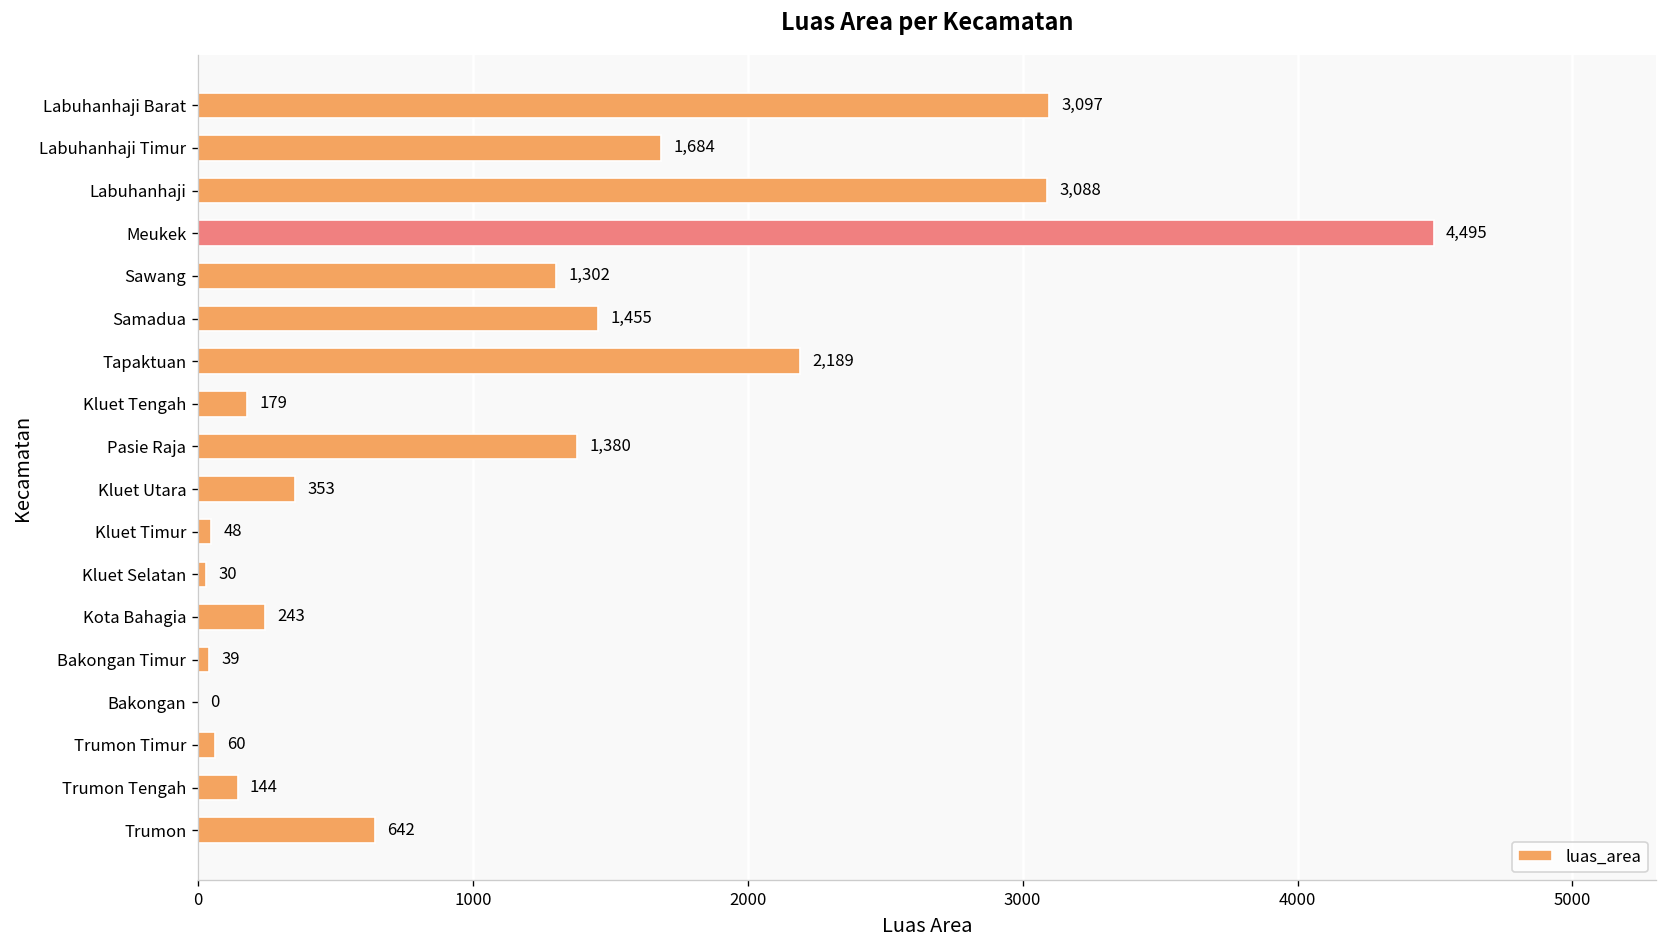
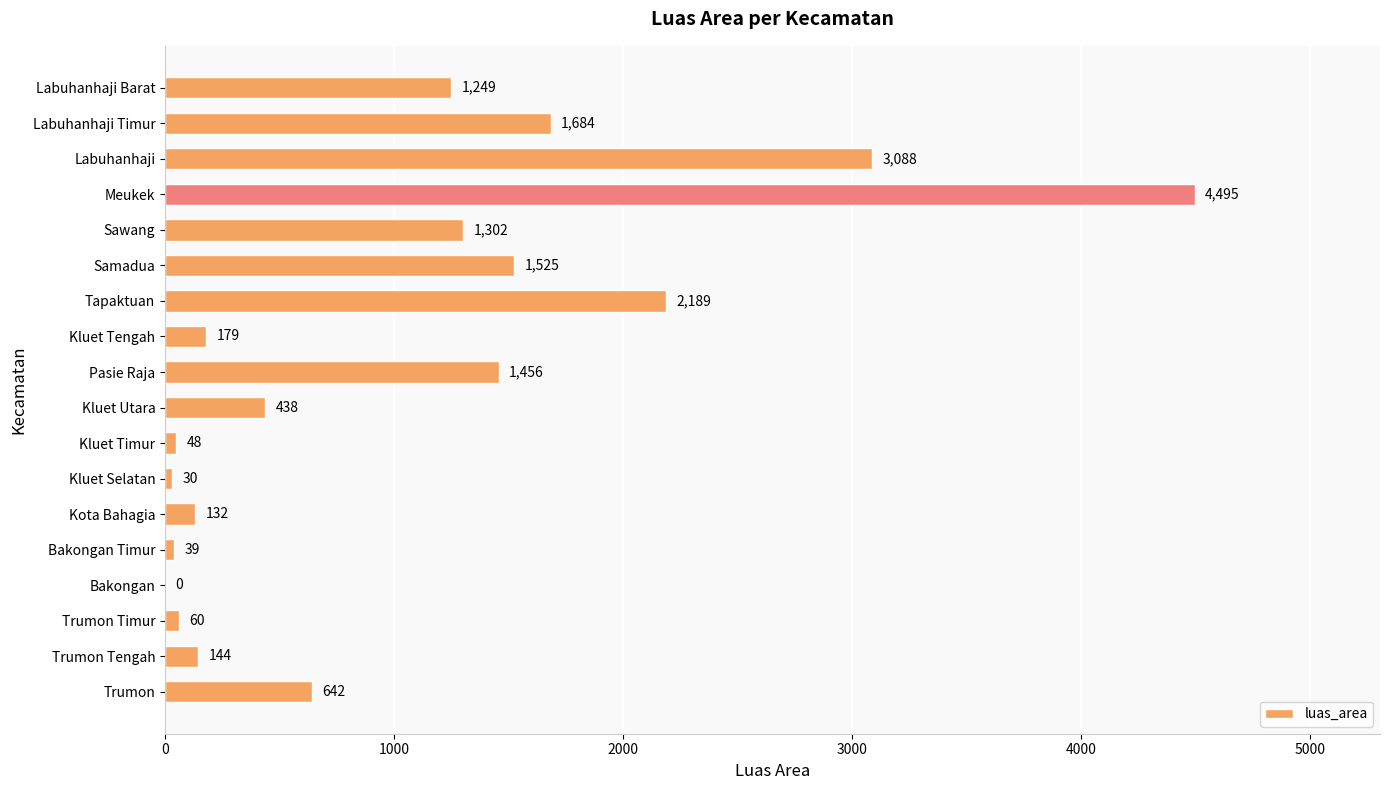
Labuhanhaji Barat: 3,097 -> 1,249
Samadua: 1,455 -> 1,525
Pasie Raja: 1,380 -> 1,456
Kluet Utara: 353 -> 438
Kota Bahagia: 243 -> 132
